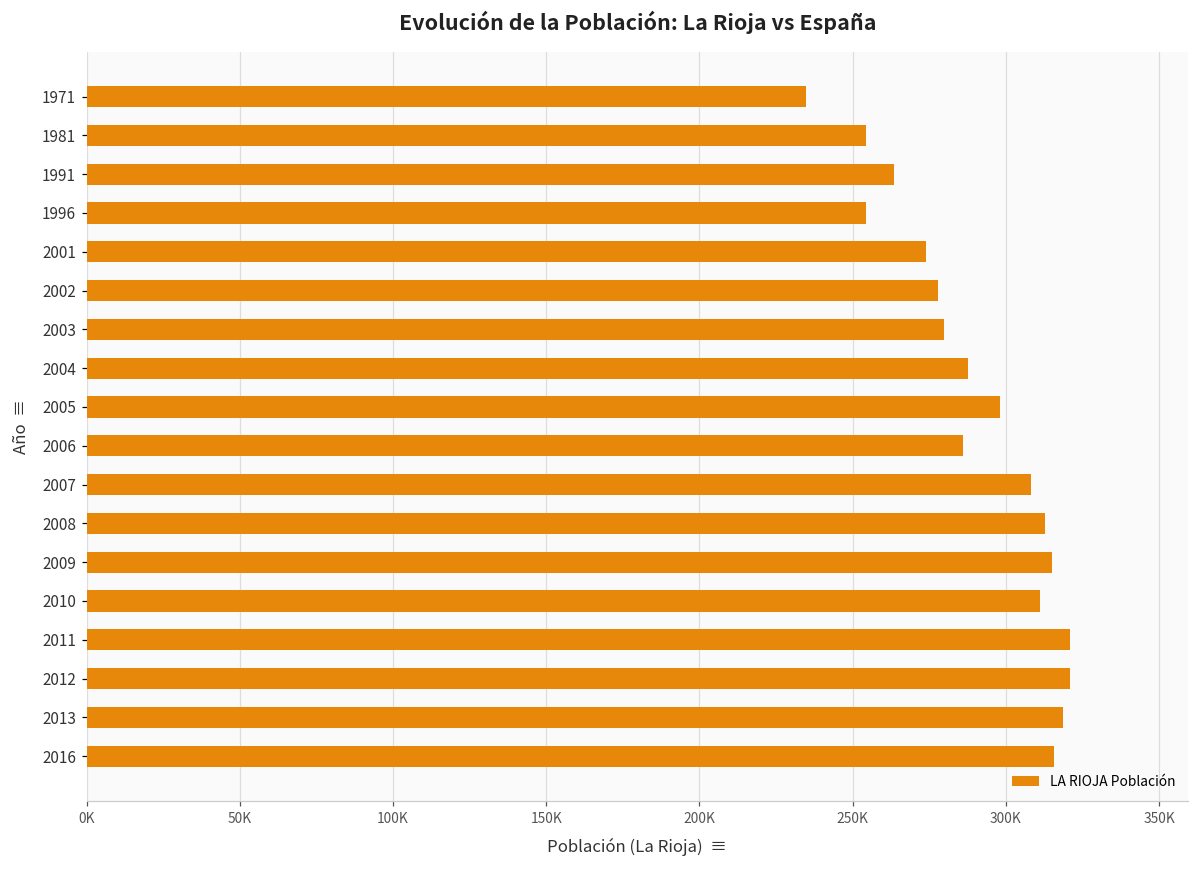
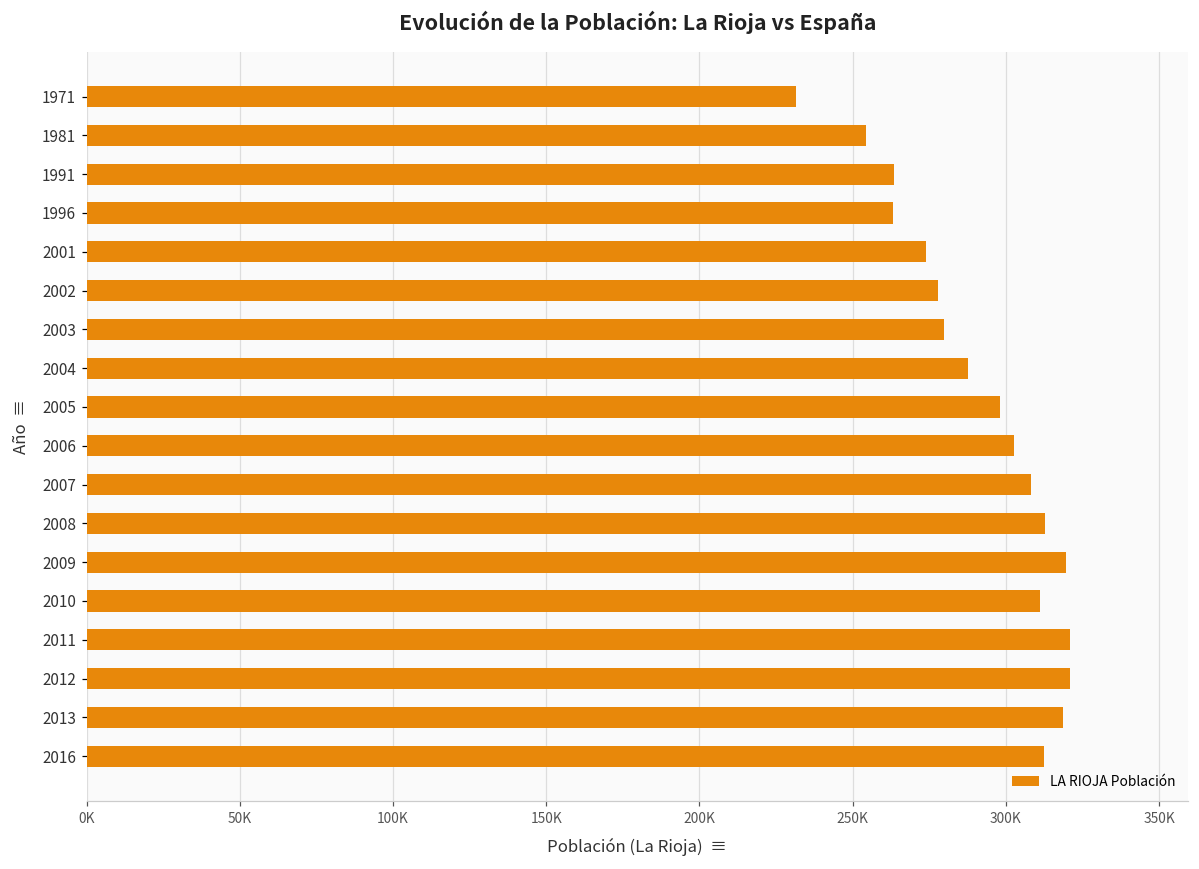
1971: 235000 -> 232000
1996: 254000 -> 263000
2006: 286000 -> 303000
2009: 315000 -> 320000
2016: 316000 -> 313000
